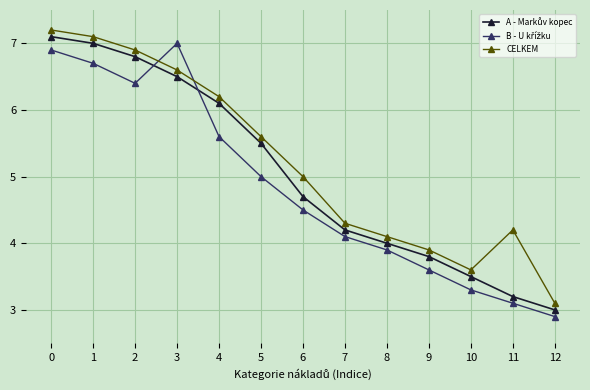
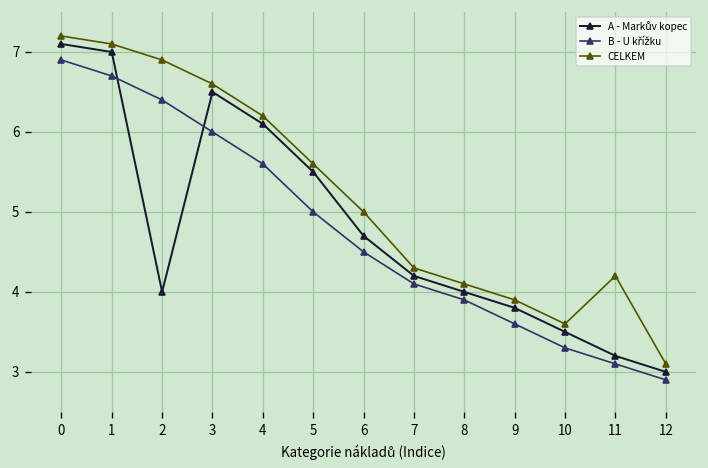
A - Markův kopec, 2: 6.8 -> 4.0
B - U křížku, 3: 7 -> 6
